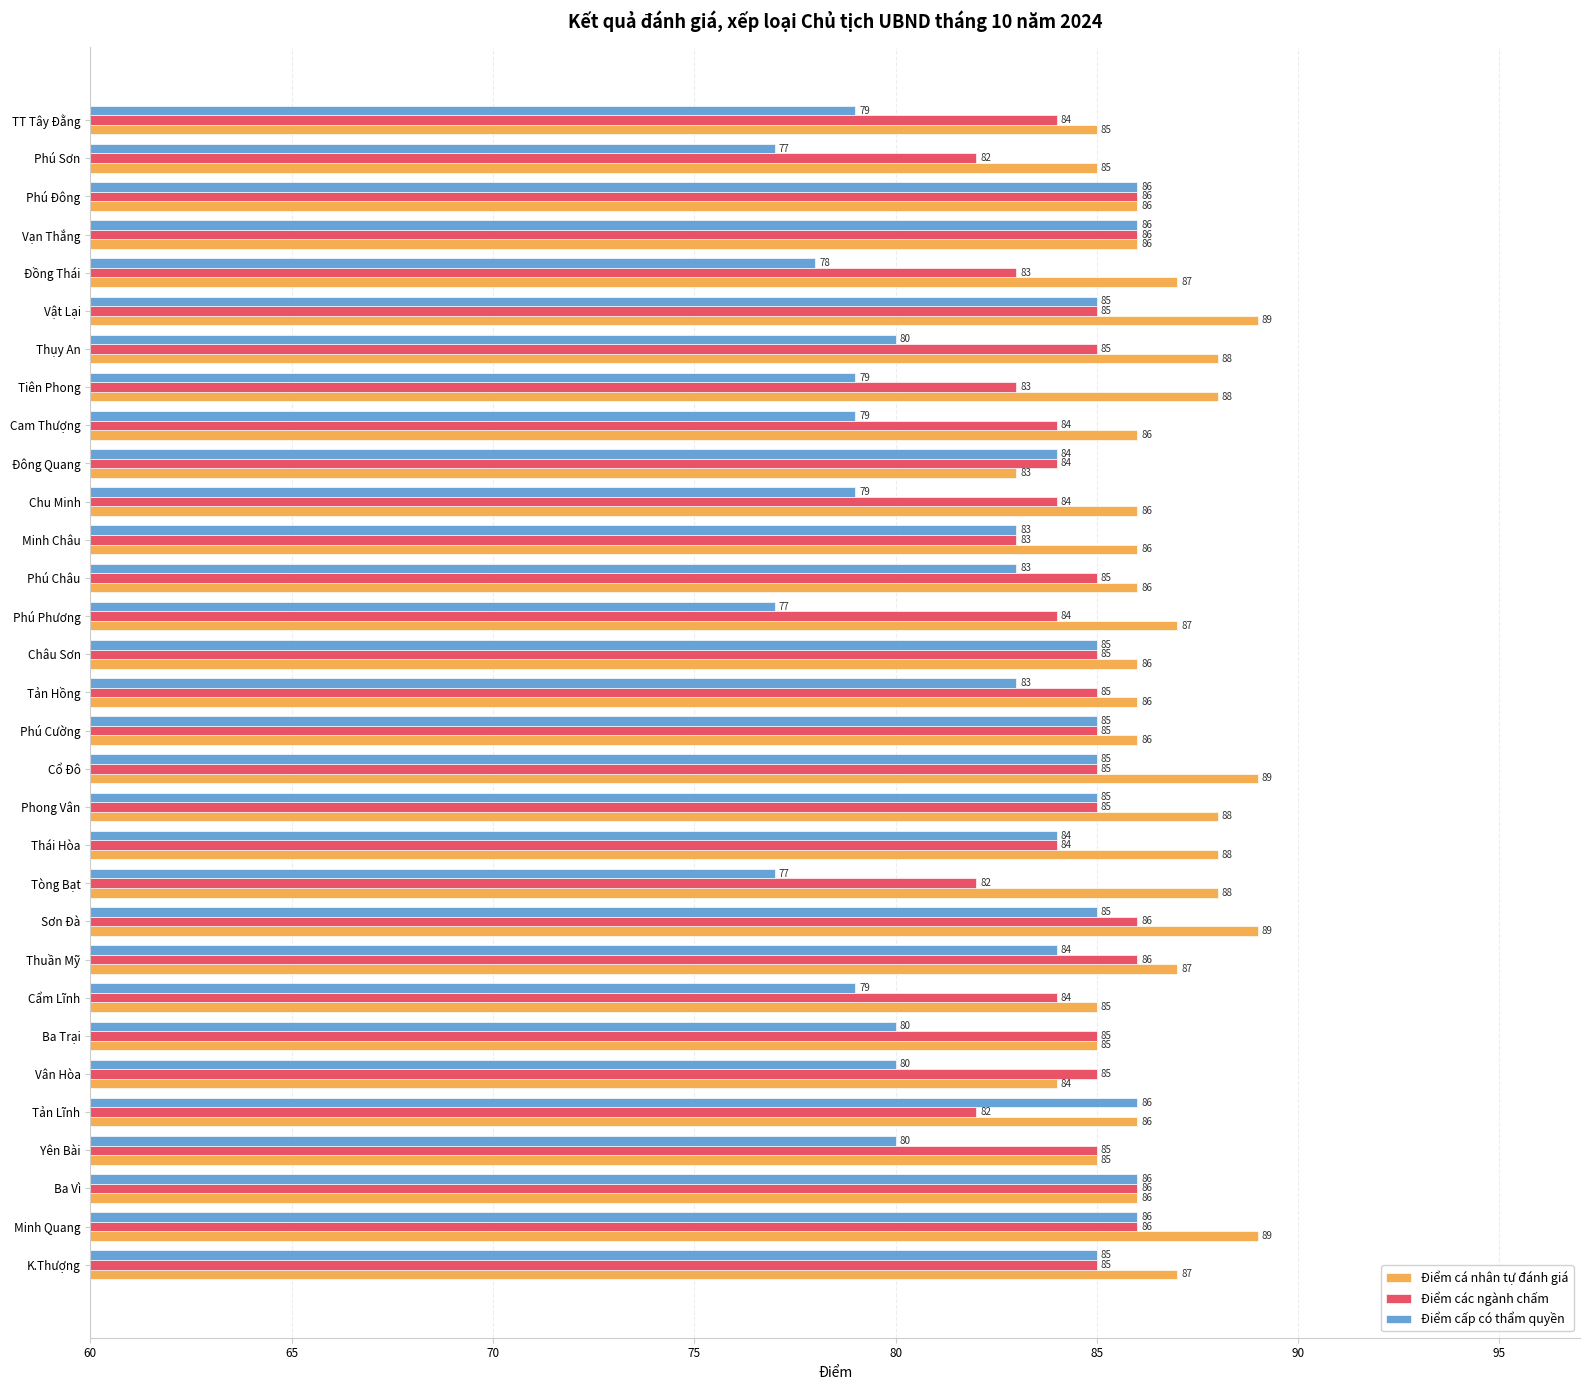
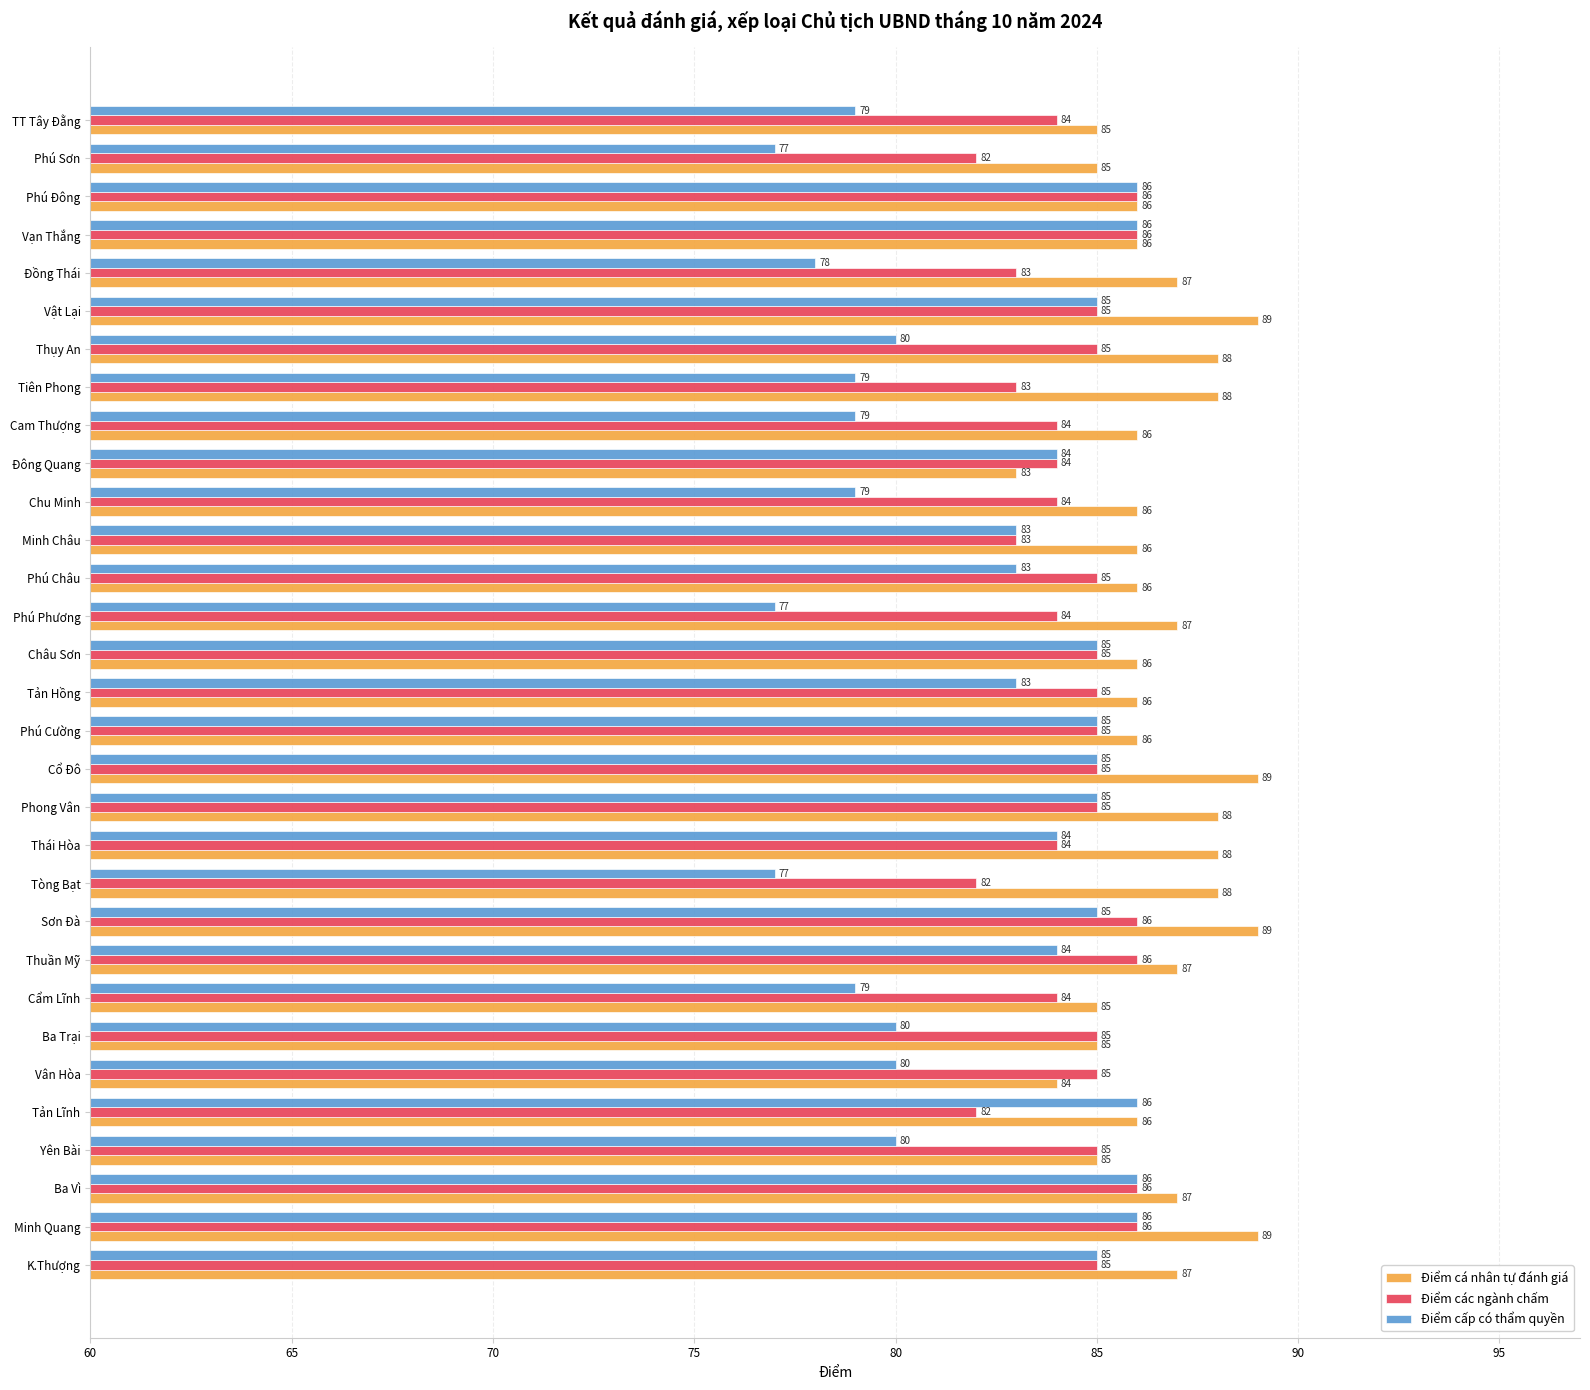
Điểm cá nhân tự đánh giá, Ba Vì: 86 -> 87
